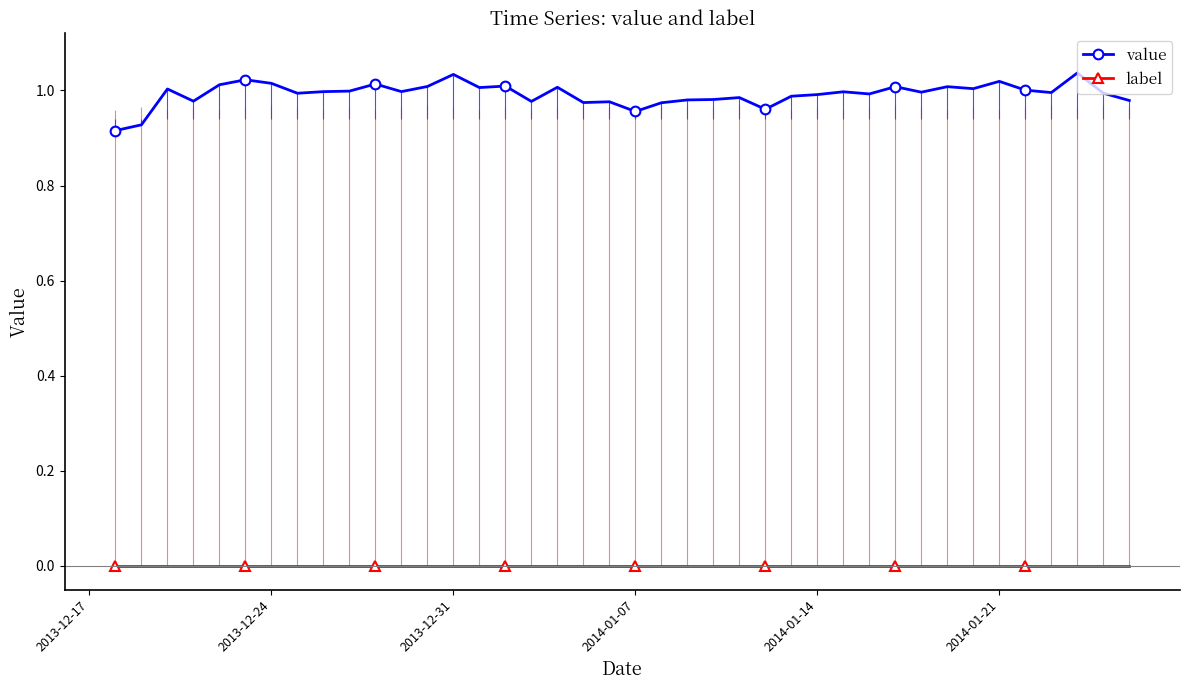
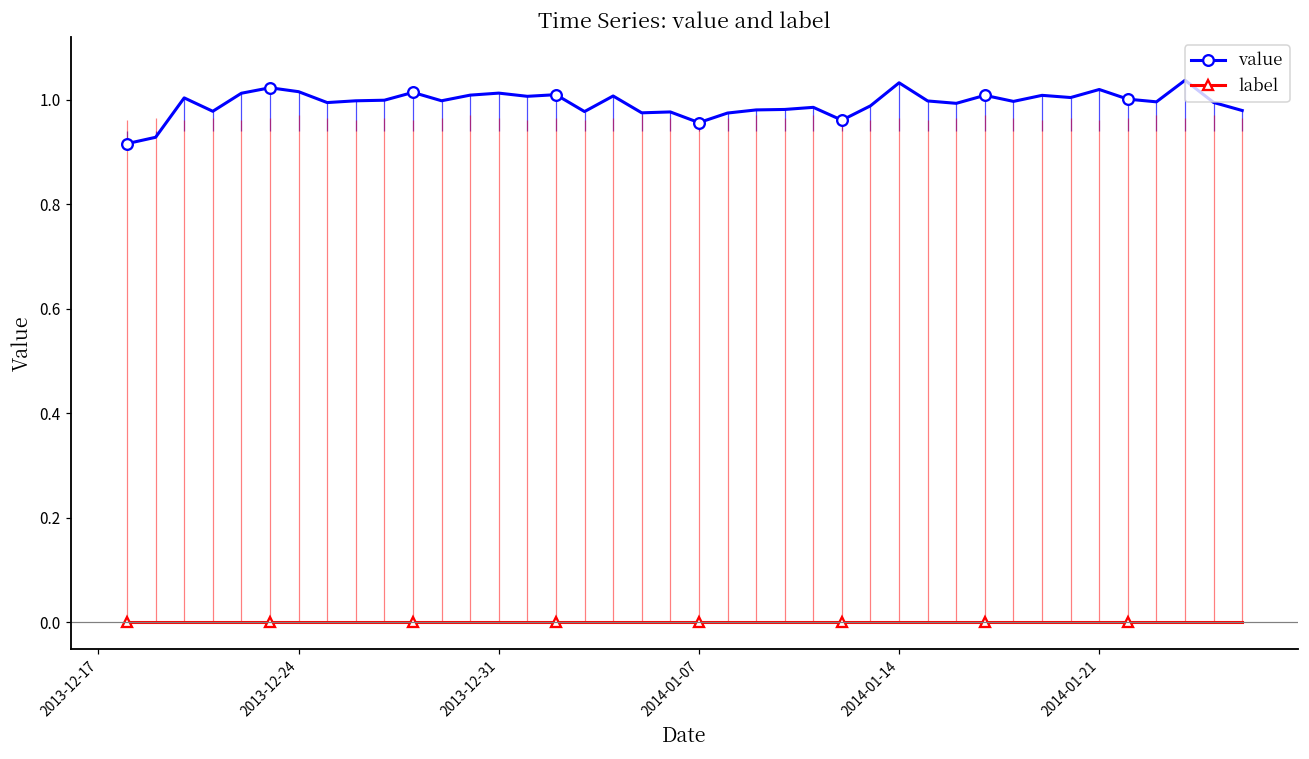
value, 2013-12-31: 1.03 -> 1.01
value, 2014-01-14: 0.99 -> 1.03
